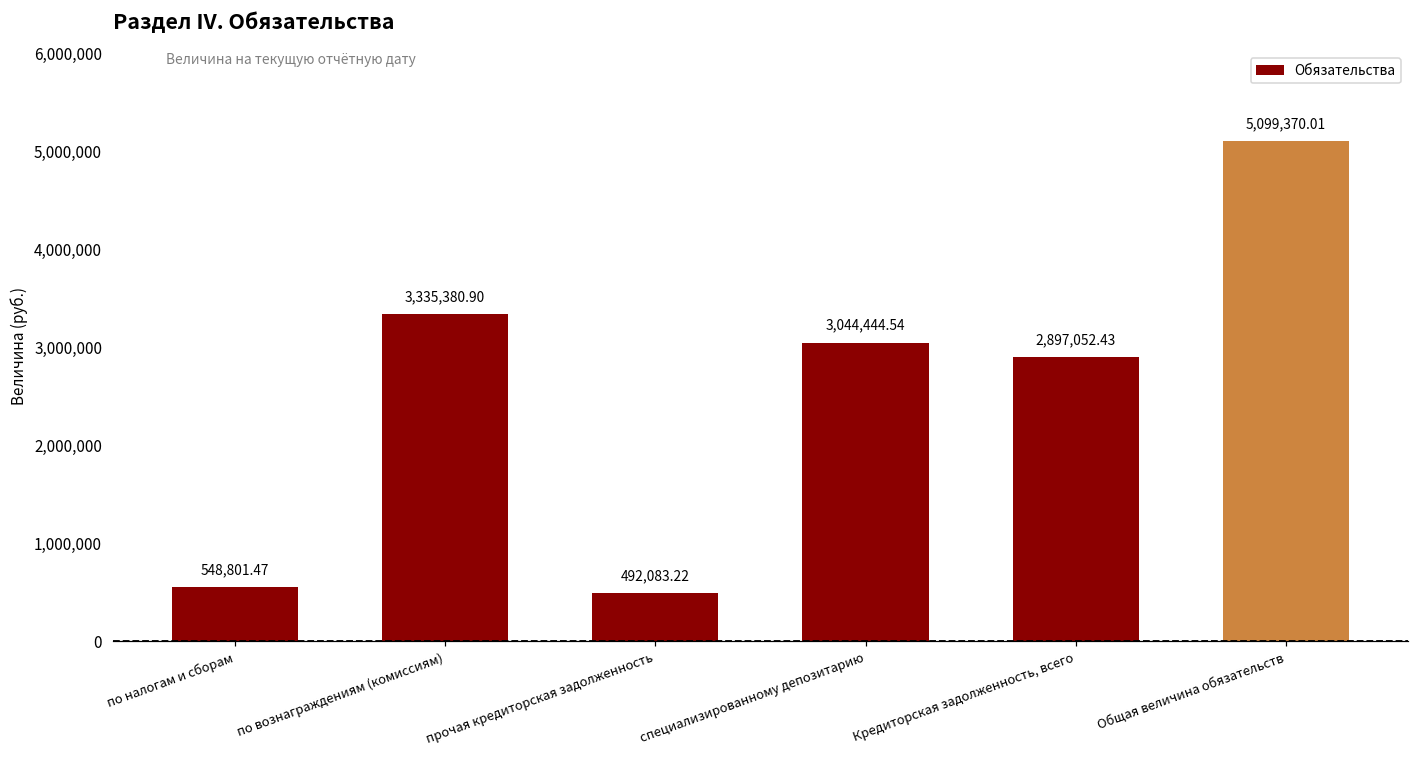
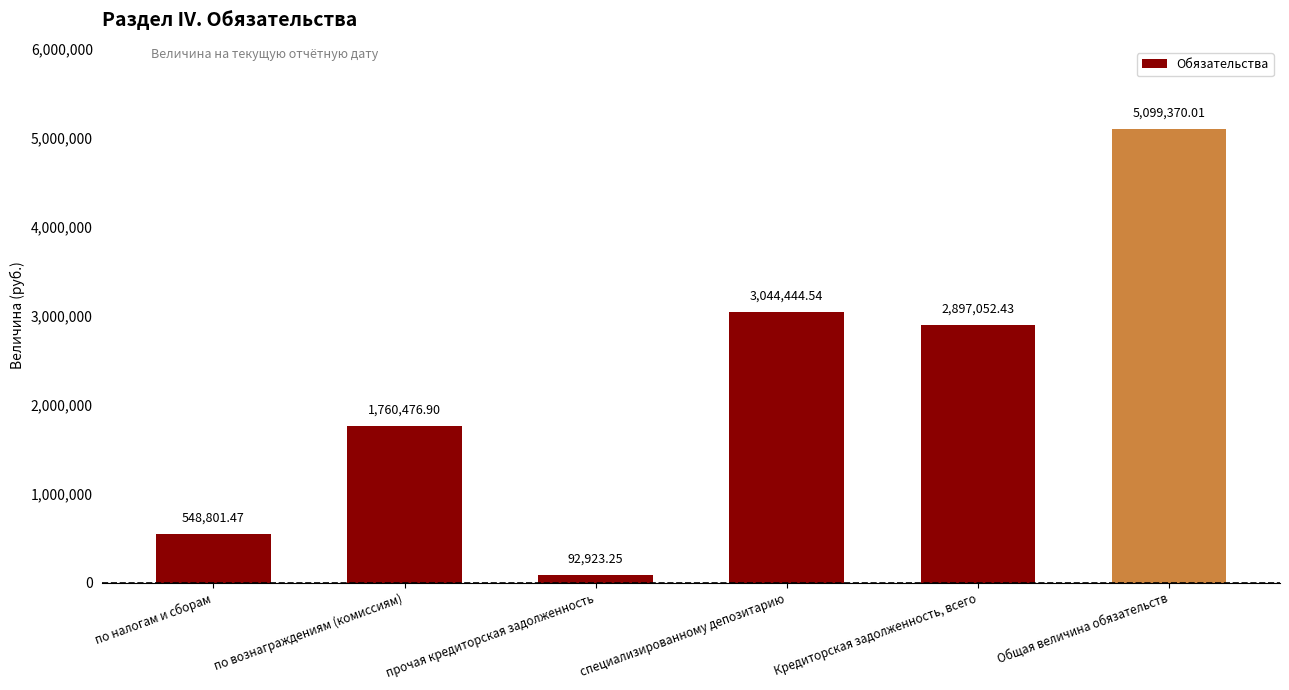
по вознаграждениям (комиссиям): 3,335,380.90 -> 1,760,476.90
прочая кредиторская задолженность: 492,083.22 -> 92,923.25
